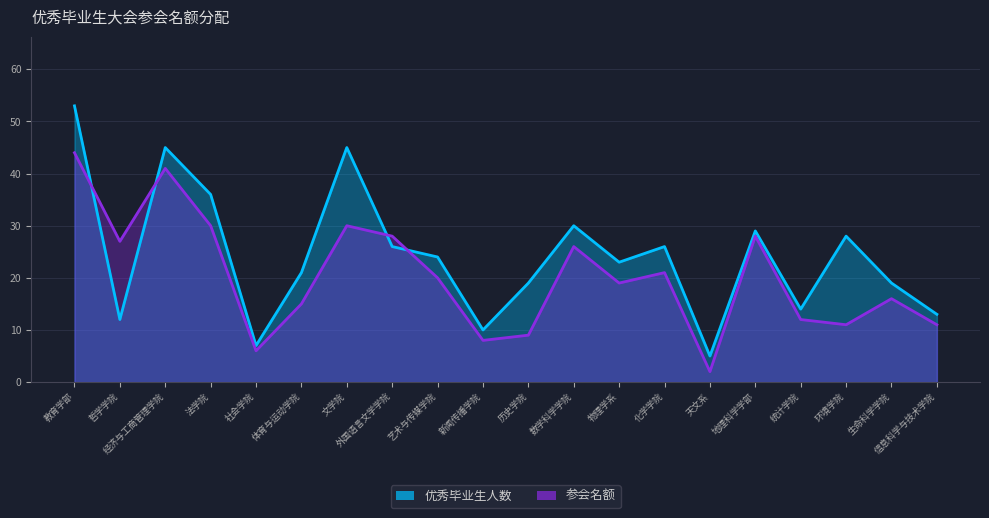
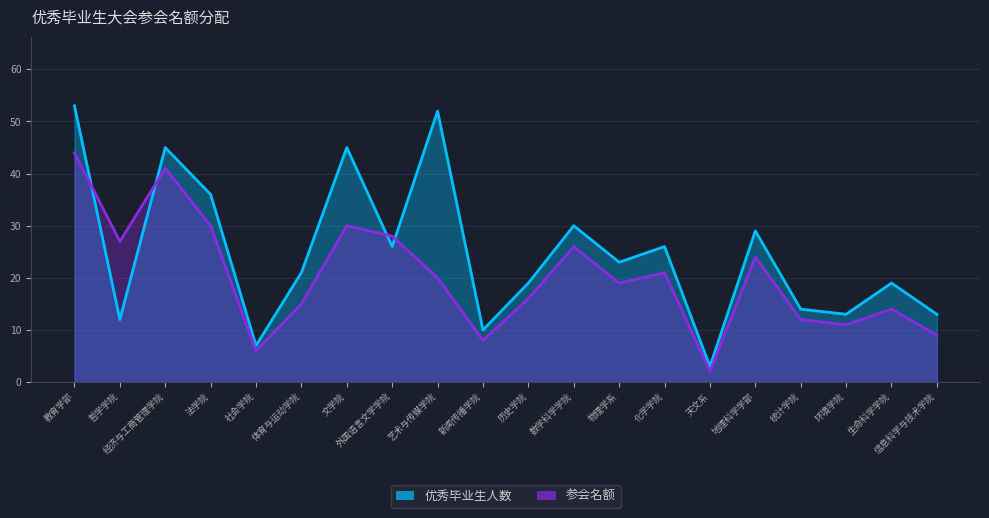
优秀毕业生人数, 艺术与传媒学院: 24 -> 52
参会名额, 历史学院: 9 -> 16
优秀毕业生人数, 天文系: 5 -> 3
参会名额, 地理科学学部: 28 -> 24
优秀毕业生人数, 环境学院: 28 -> 13
参会名额, 生命科学学院: 16 -> 14
参会名额, 信息科学与技术学院: 11 -> 9
